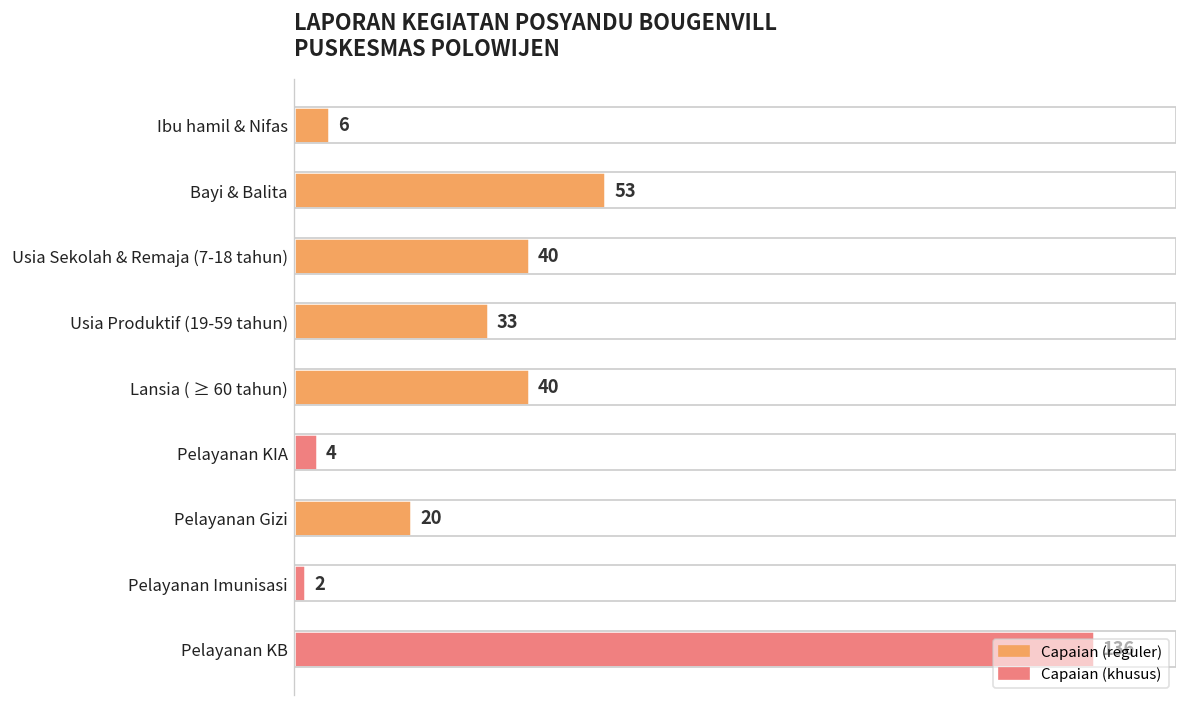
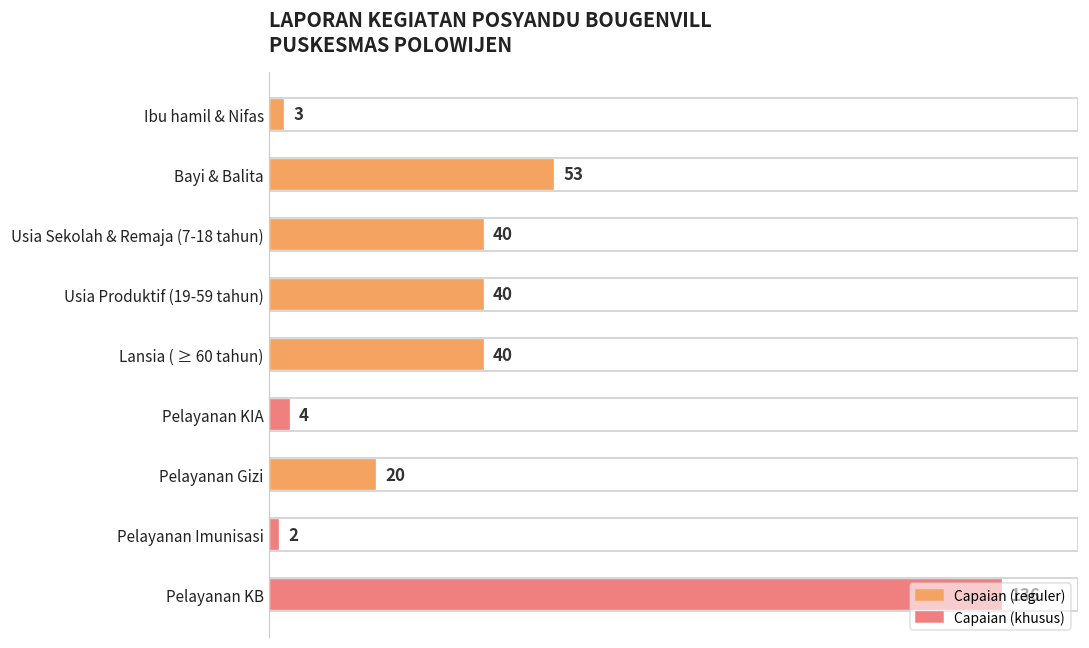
Ibu hamil & Nifas: 6 -> 3
Usia Produktif (19-59 tahun): 33 -> 40
